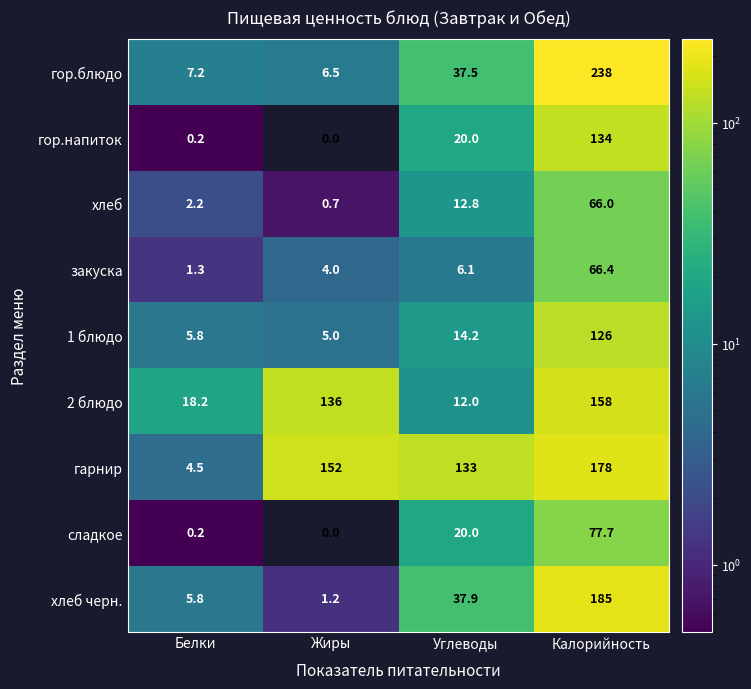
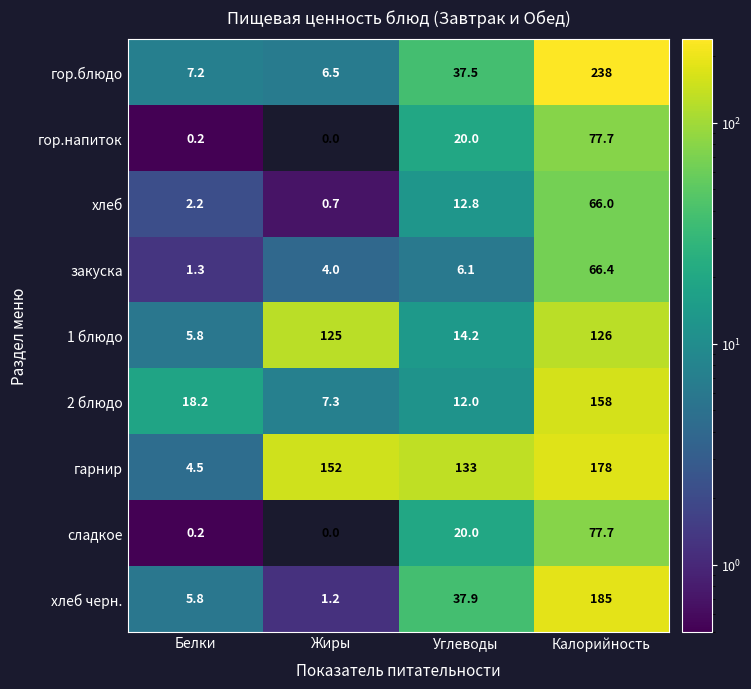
гор.напиток, Калорийность: 134 -> 77.7
1 блюдо, Жиры: 5.0 -> 125
2 блюдо, Жиры: 136 -> 7.3
